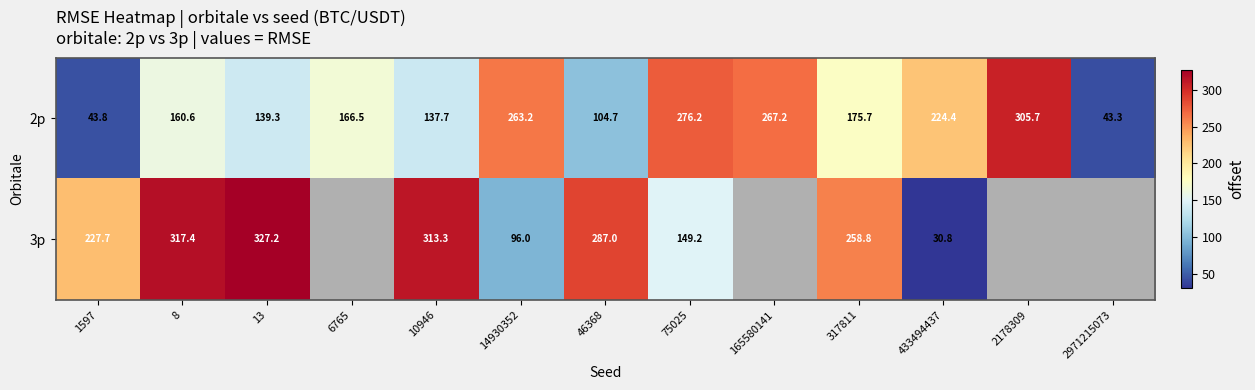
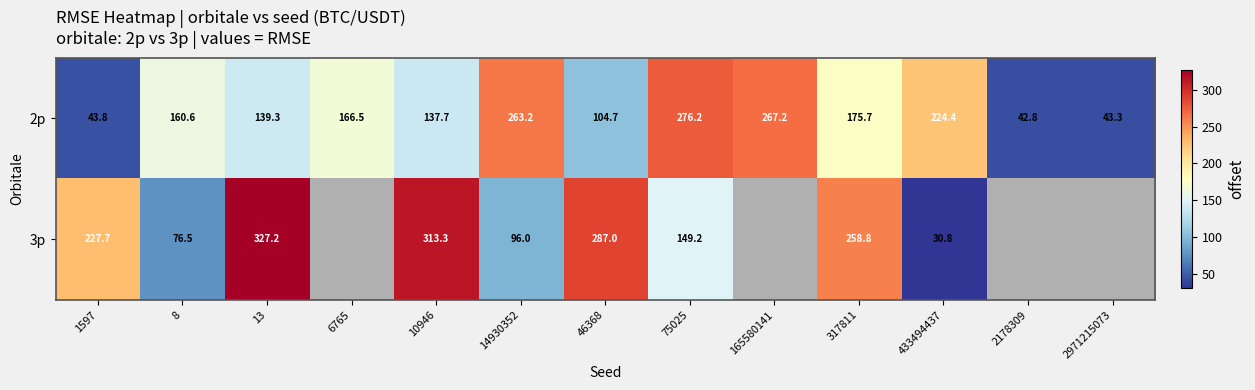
2p, 2178309: 305.7 -> 42.8
3p, 8: 317.4 -> 76.5
